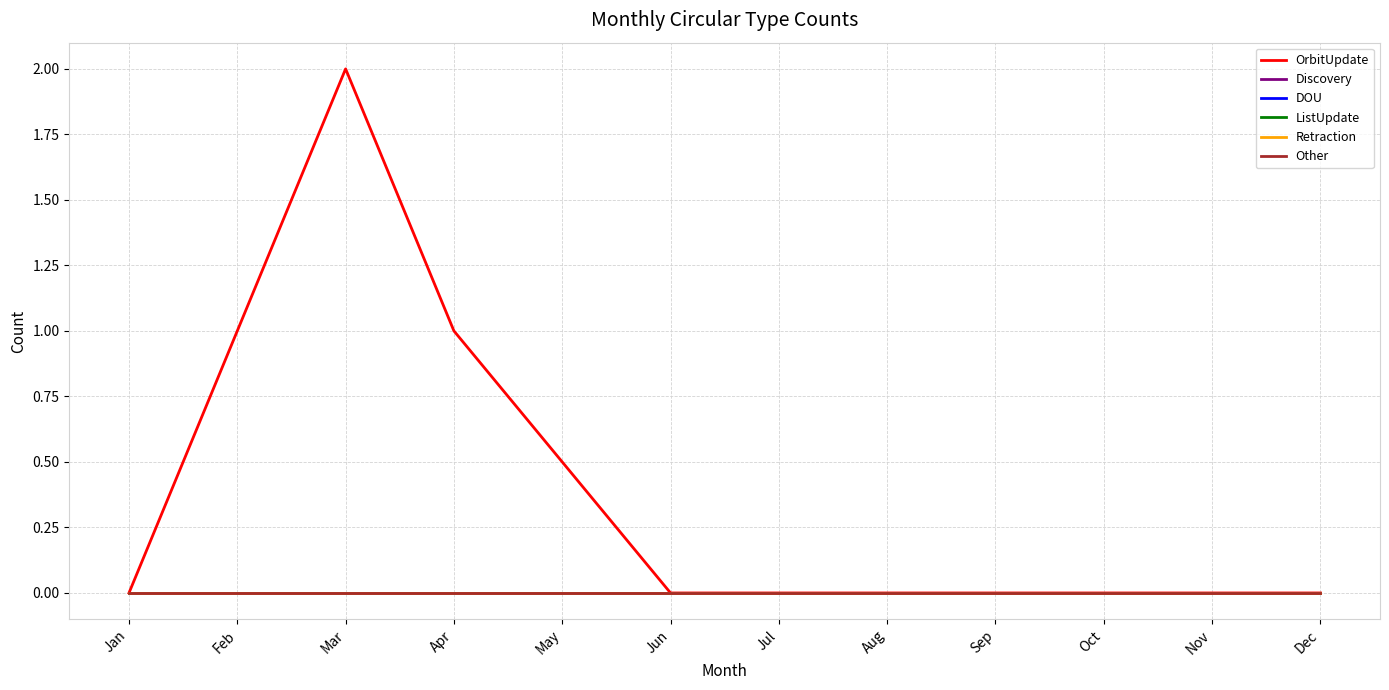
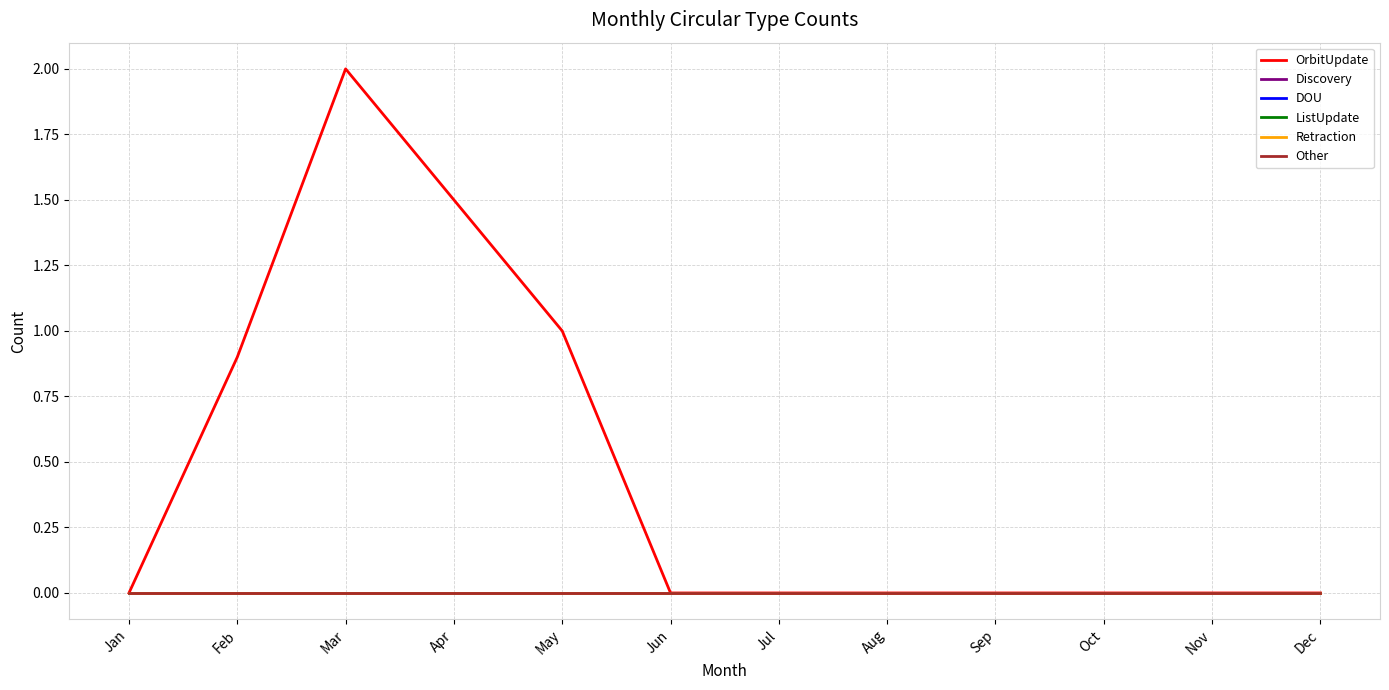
OrbitUpdate, Feb: 1.0 -> 0.9
OrbitUpdate, Apr: 1.0 -> 1.5
OrbitUpdate, May: 0.5 -> 1.0
